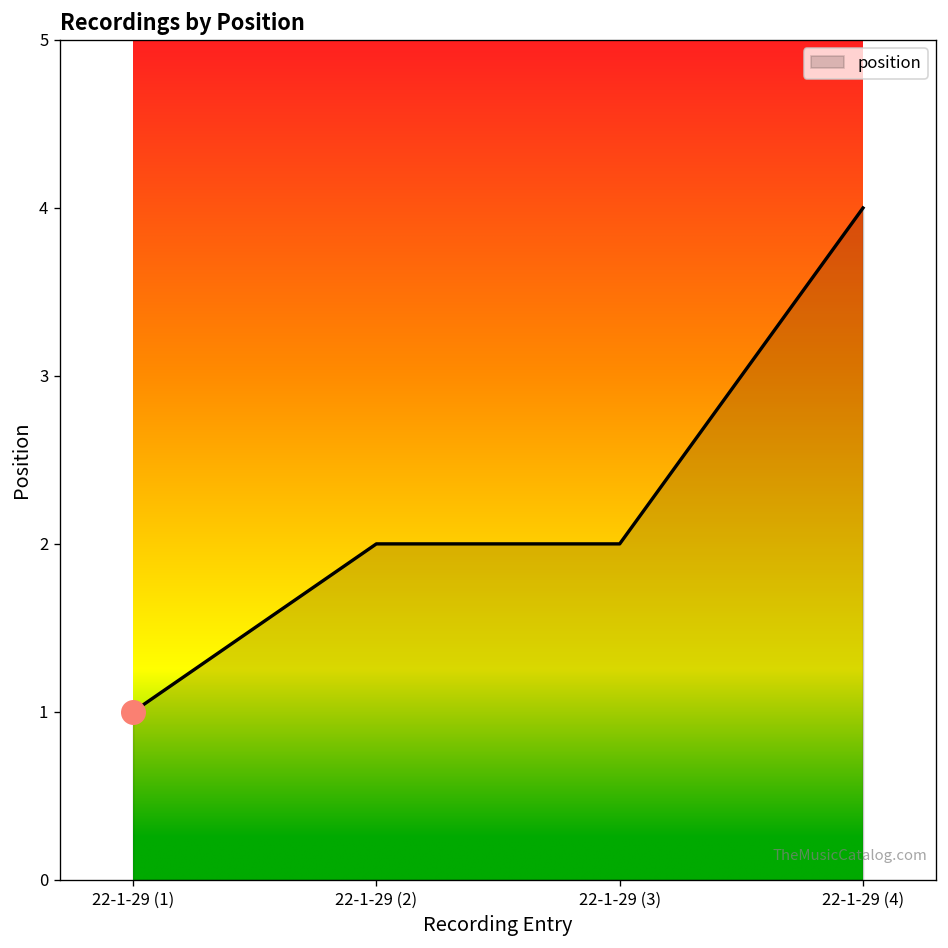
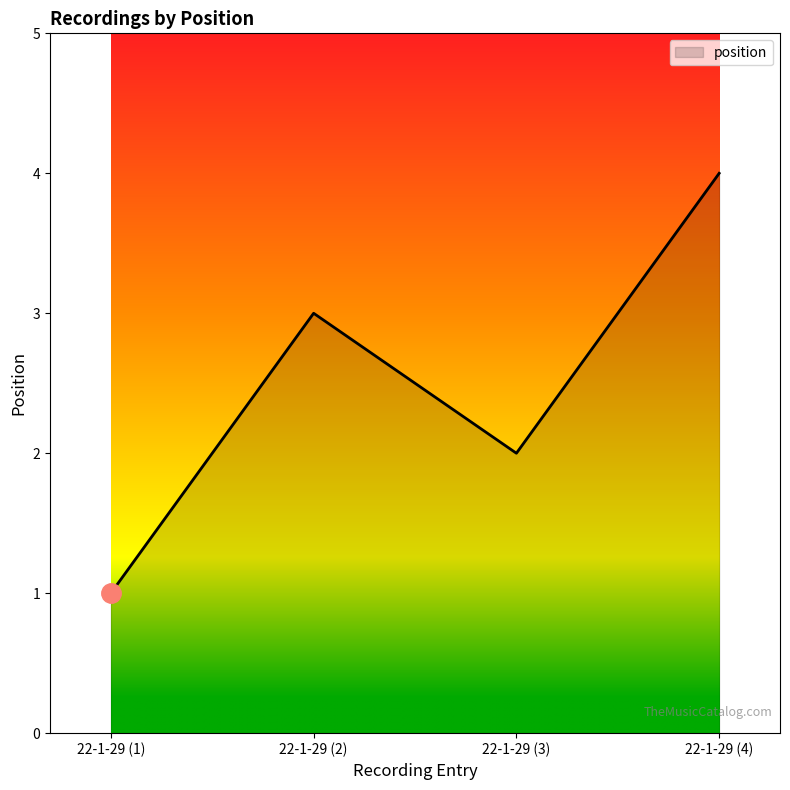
position, 22-1-29 (2): 2 -> 3
